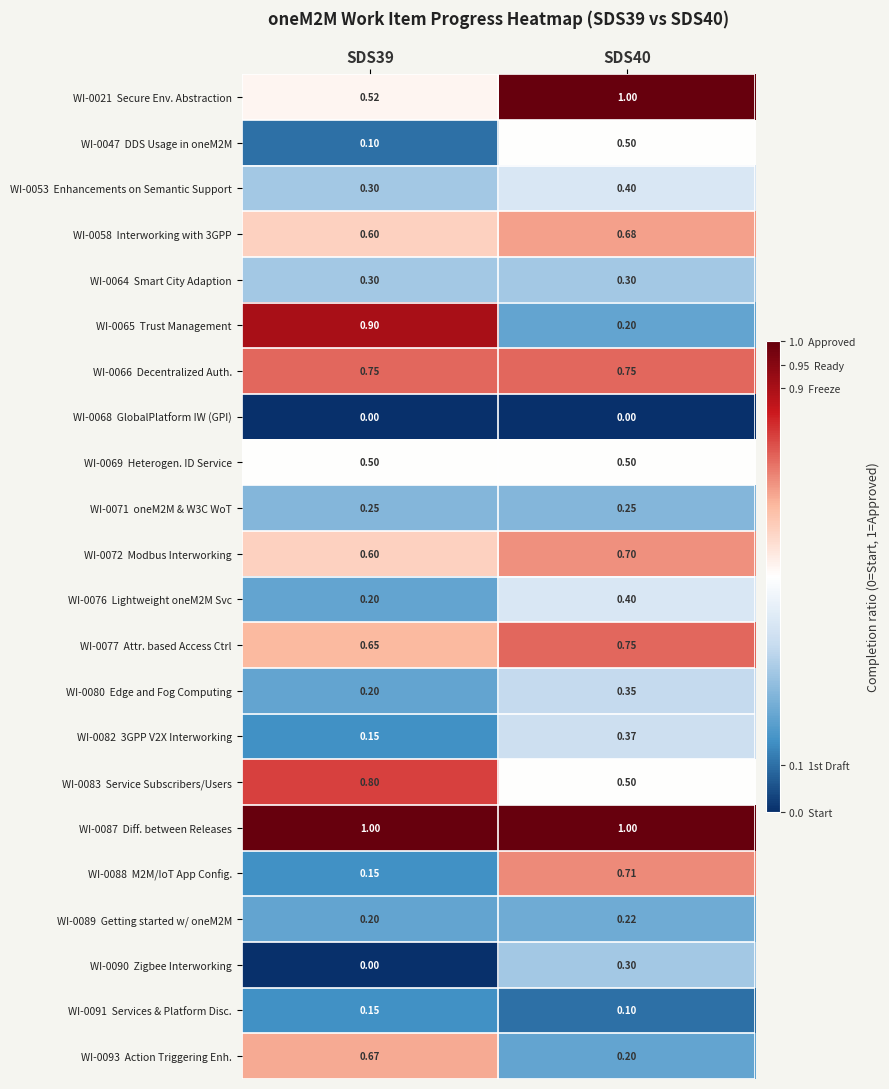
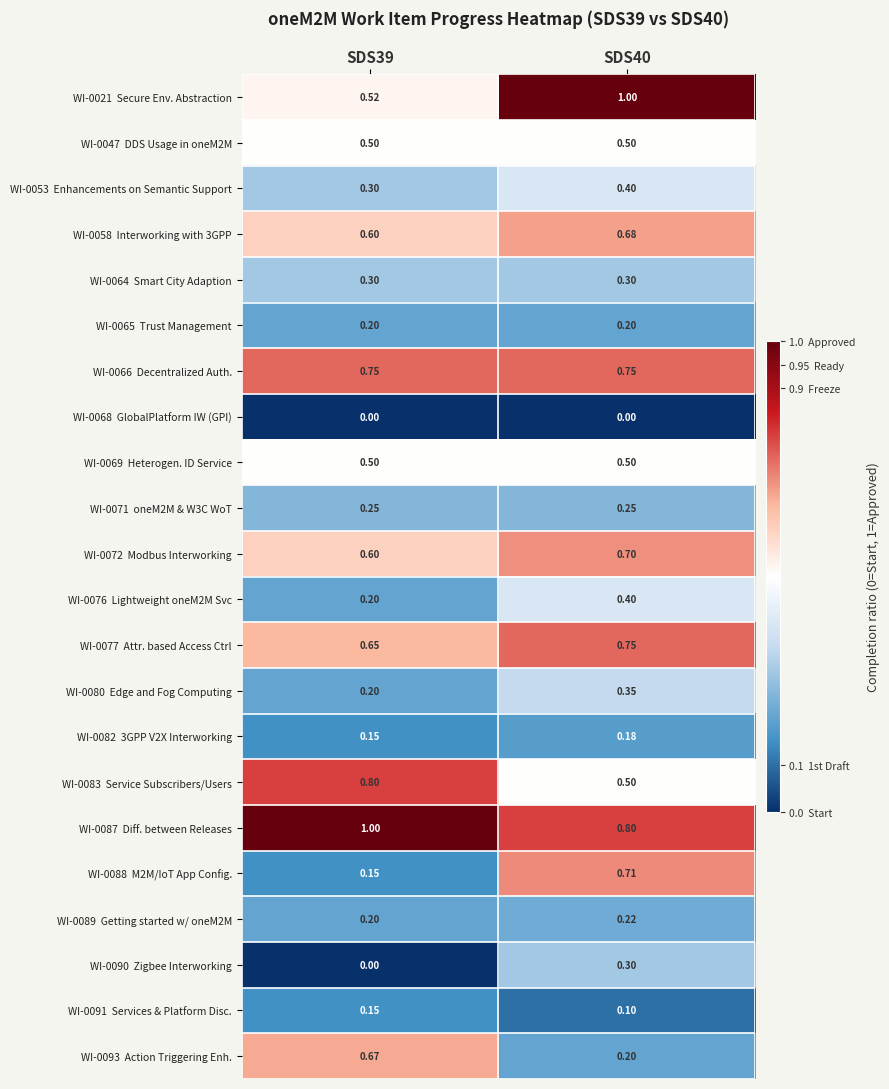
WI-0047 DDS Usage in oneM2M, SDS39: 0.10 -> 0.50
WI-0065 Trust Management, SDS39: 0.90 -> 0.20
WI-0082 3GPP V2X Interworking, SDS40: 0.37 -> 0.18
WI-0087 Diff. between Releases, SDS40: 1.00 -> 0.80
